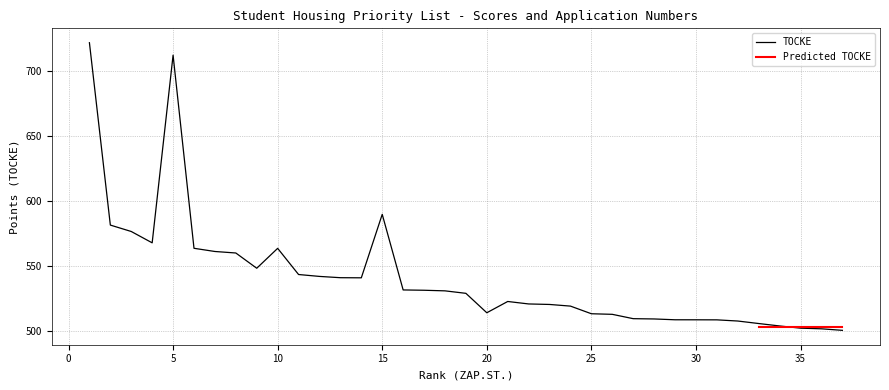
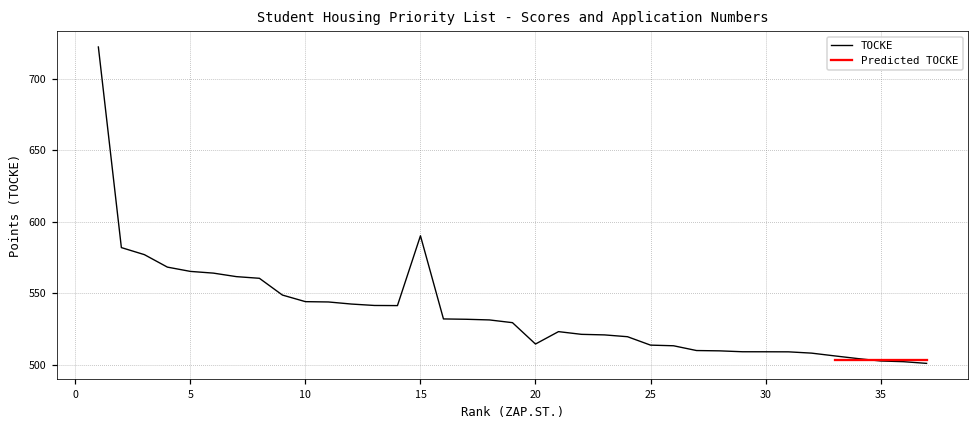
TOCKE, 5: 713 -> 565
TOCKE, 10: 564 -> 544
